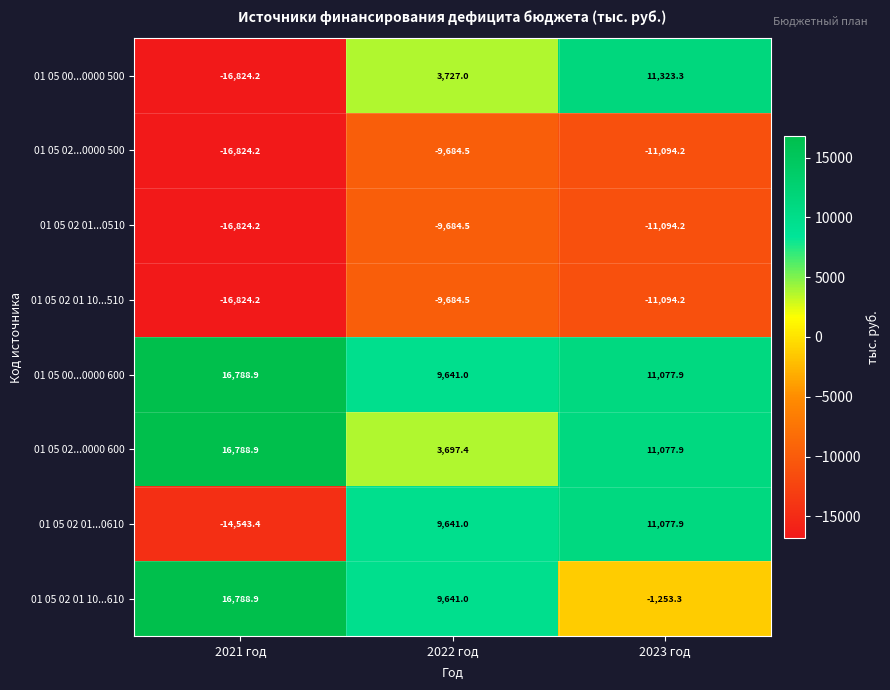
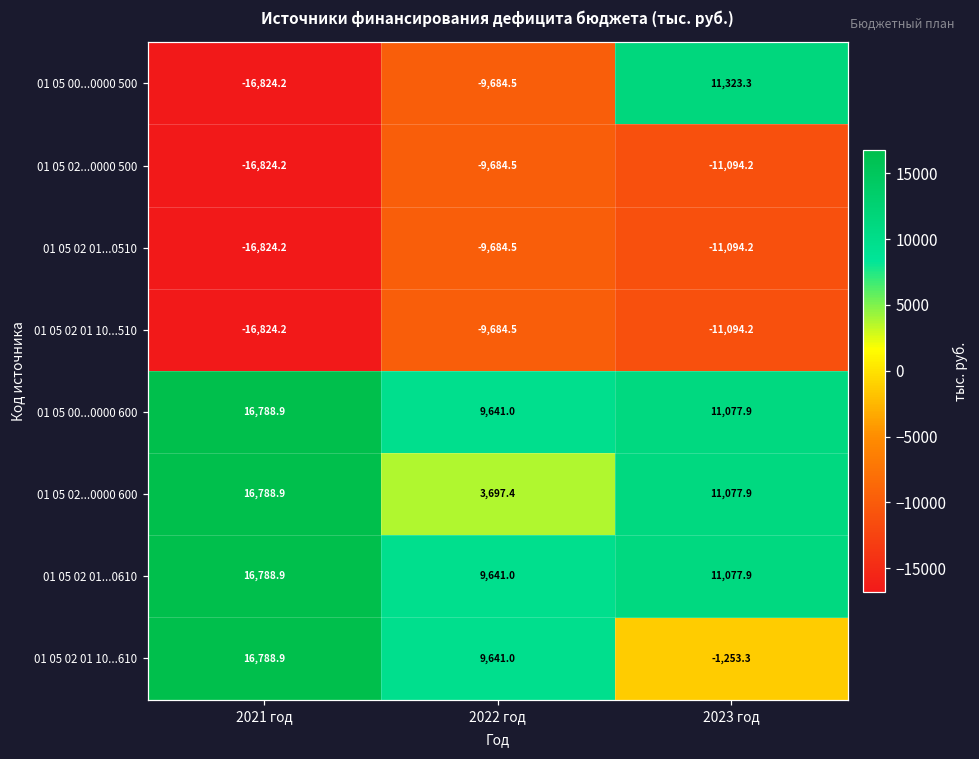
01 05 00...0000 500, 2022 год: 3,727.0 -> -9,684.5
01 05 02 01...0610, 2021 год: -14,543.4 -> 16,788.9
